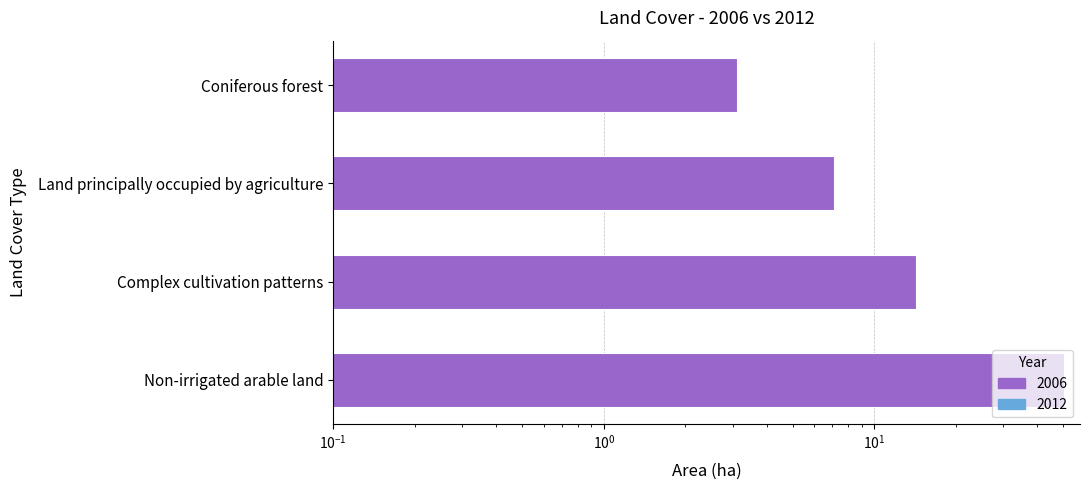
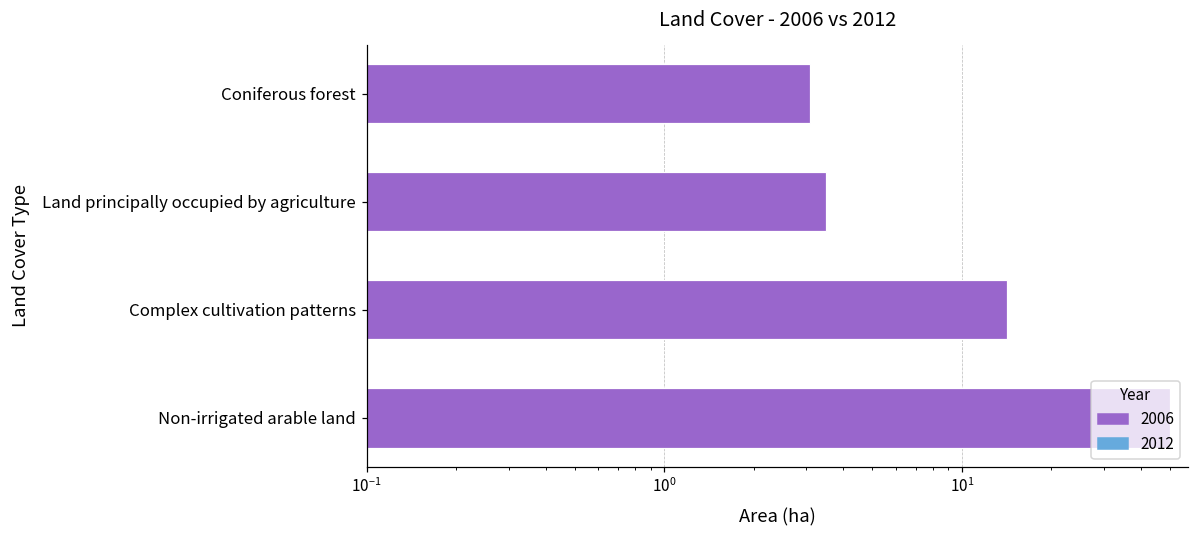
2006, Land principally occupied by agriculture: 7.1 -> 3.5
